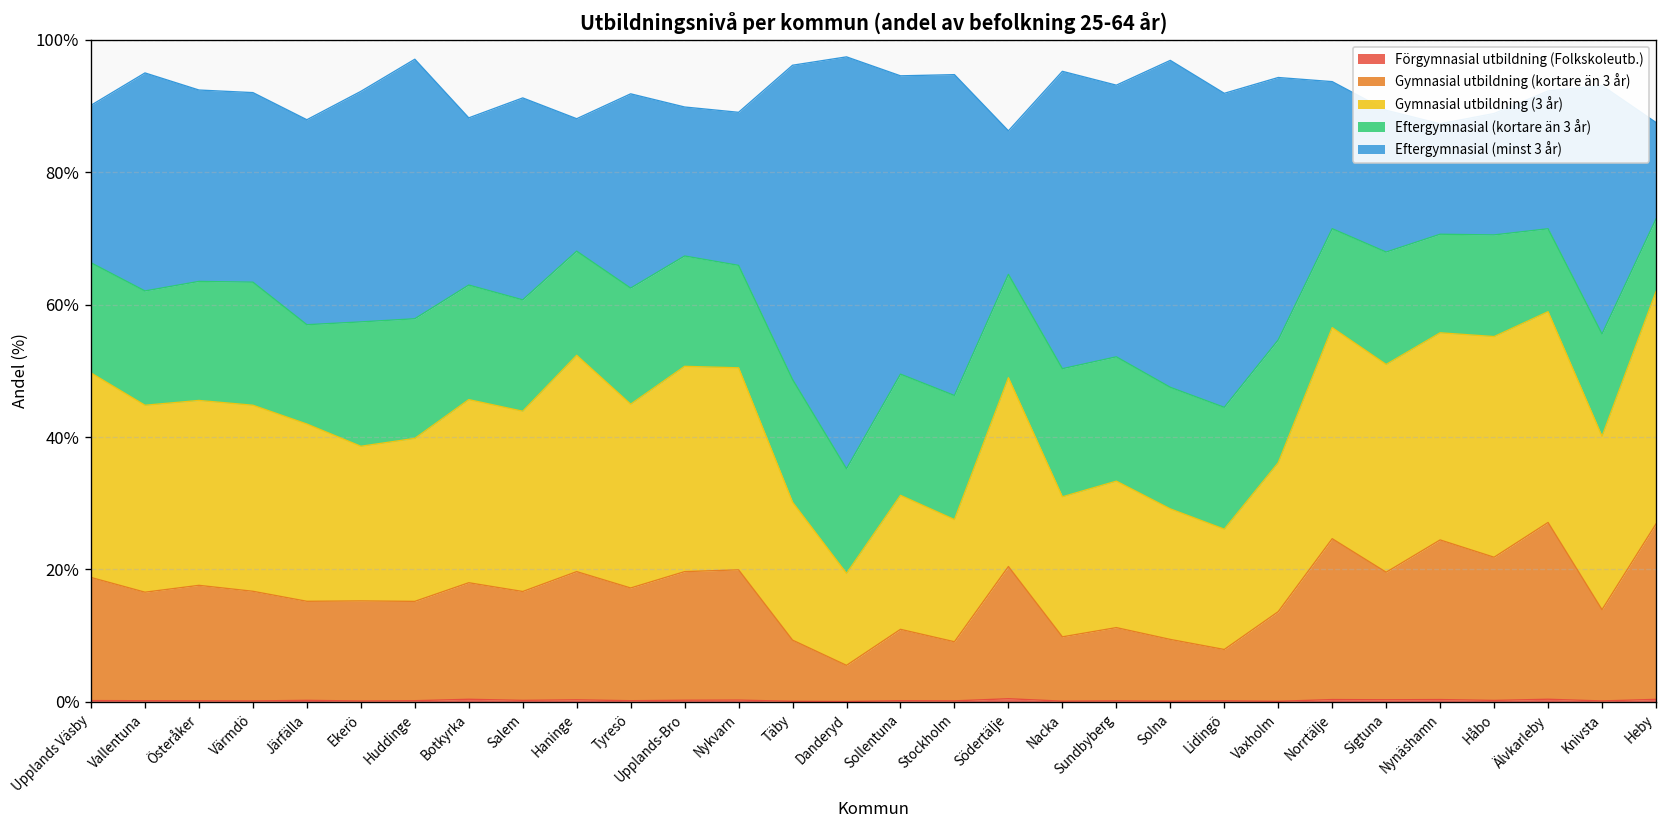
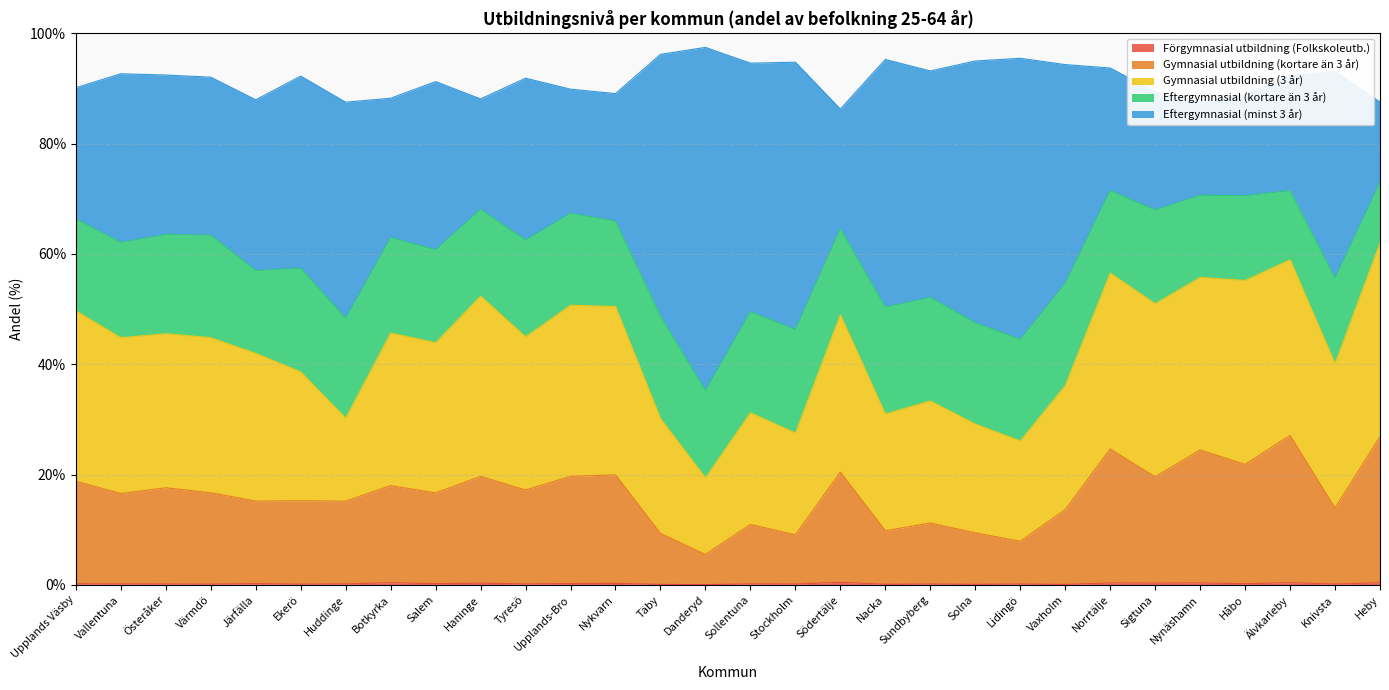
Eftergymnasial (minst 3 år), Vallentuna: 33% -> 31%
Gymnasial utbildning (3 år), Huddinge: 25% -> 15%
Eftergymnasial (minst 3 år), Solna: 49% -> 47%
Eftergymnasial (minst 3 år), Lidingö: 47% -> 51%
